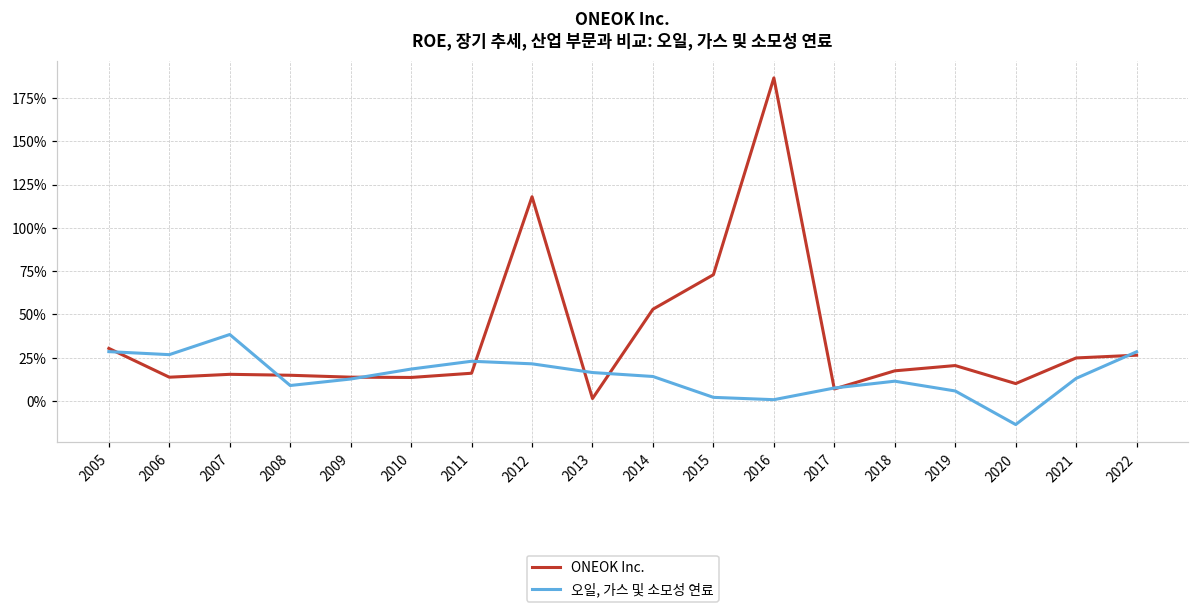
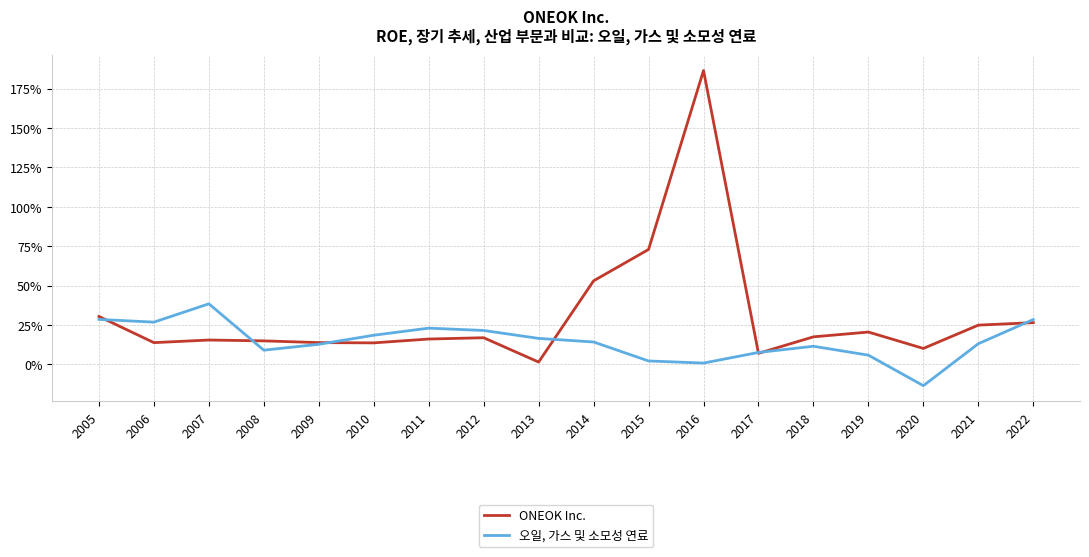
ONEOK Inc., 2012: 118% -> 17%
